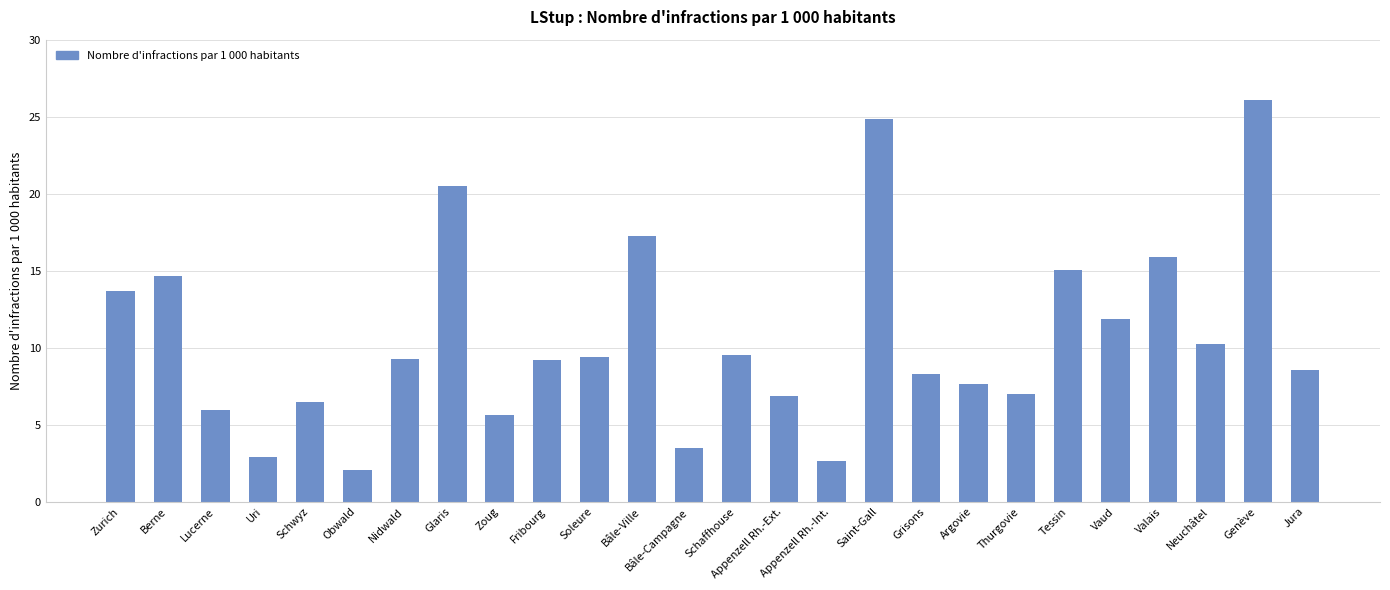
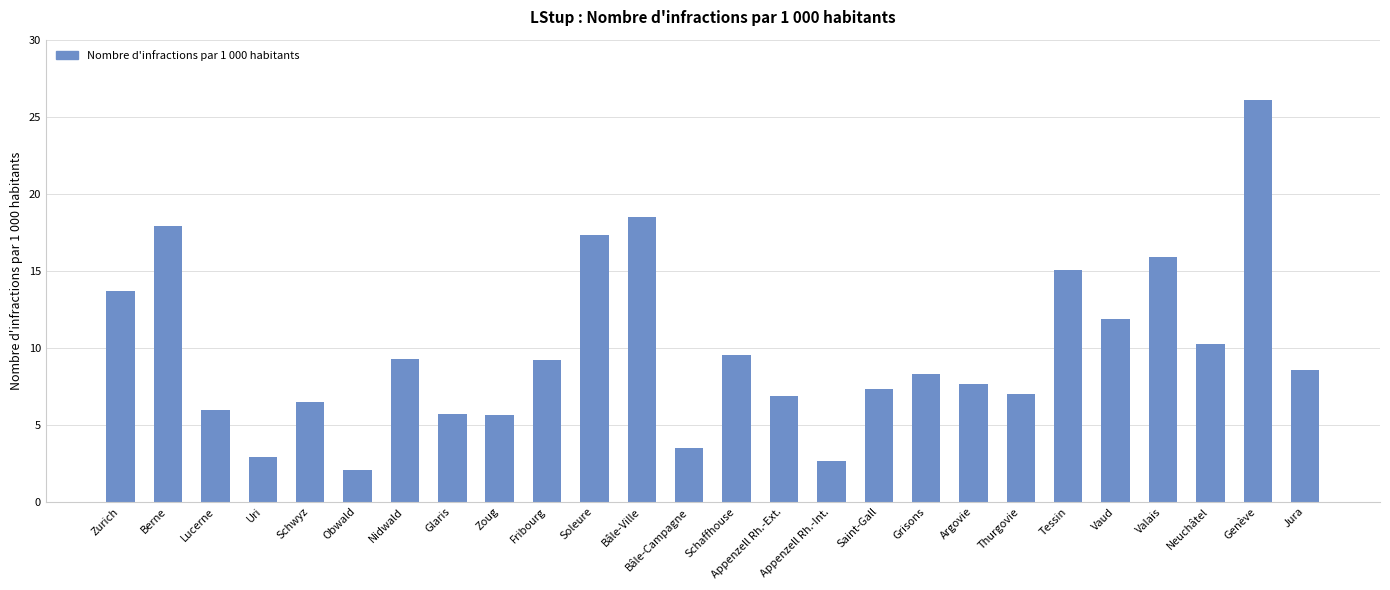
Berne: 14.6 -> 17.9
Glaris: 20.5 -> 5.7
Soleure: 9.4 -> 17.3
Bâle-Ville: 17.3 -> 18.5
Saint-Gall: 24.9 -> 7.3
